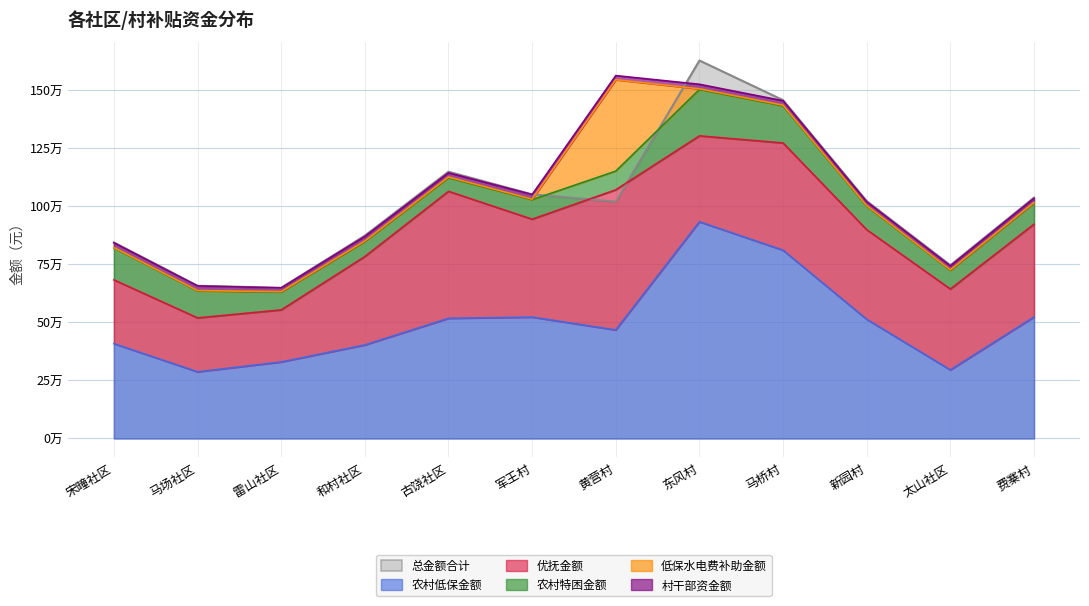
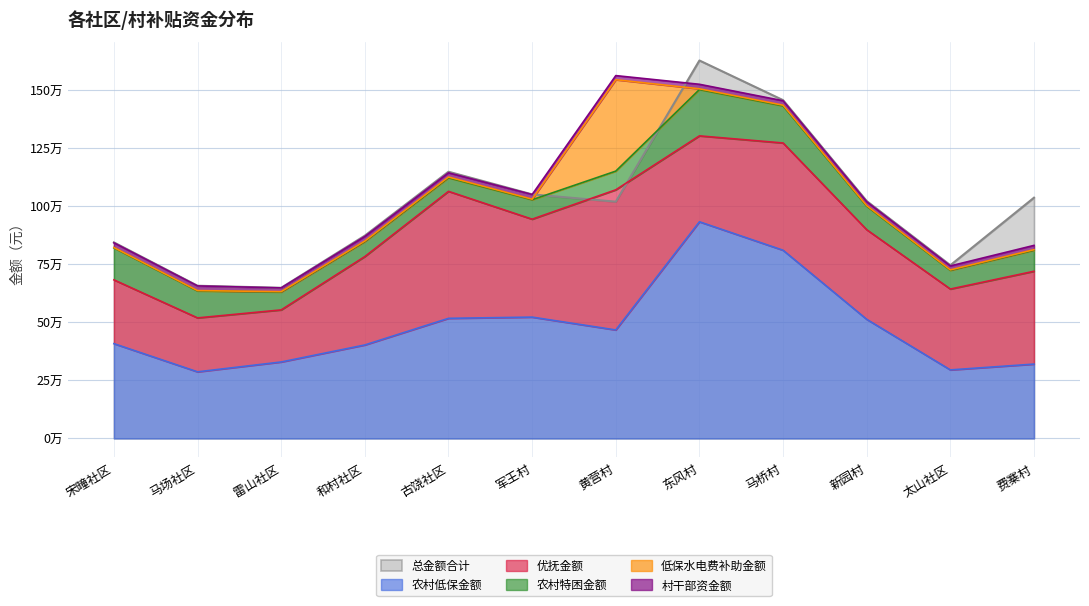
农村低保金额, 费寨村: 52万 -> 32万
